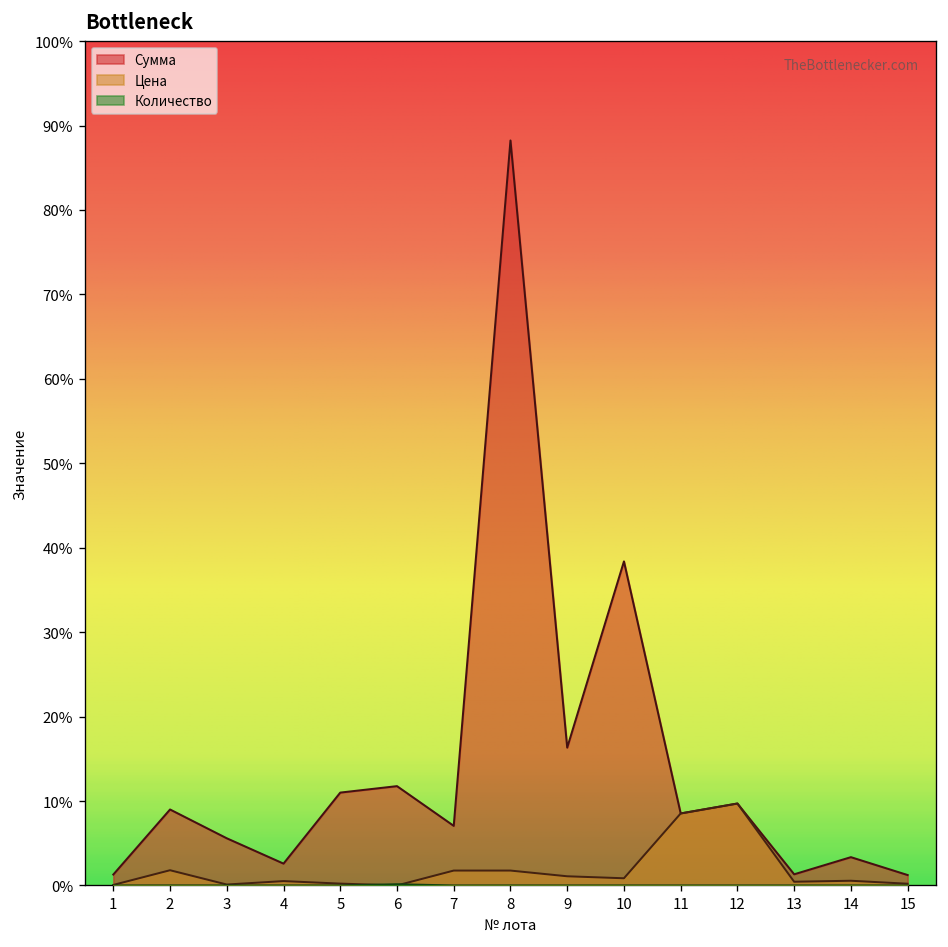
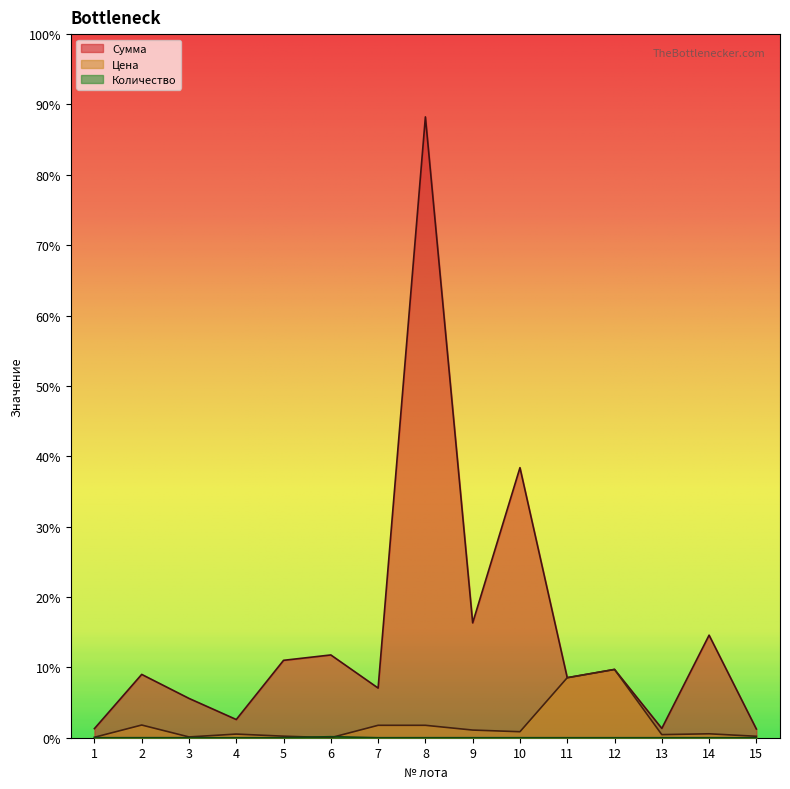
Сумма, 14: 3% -> 15%
